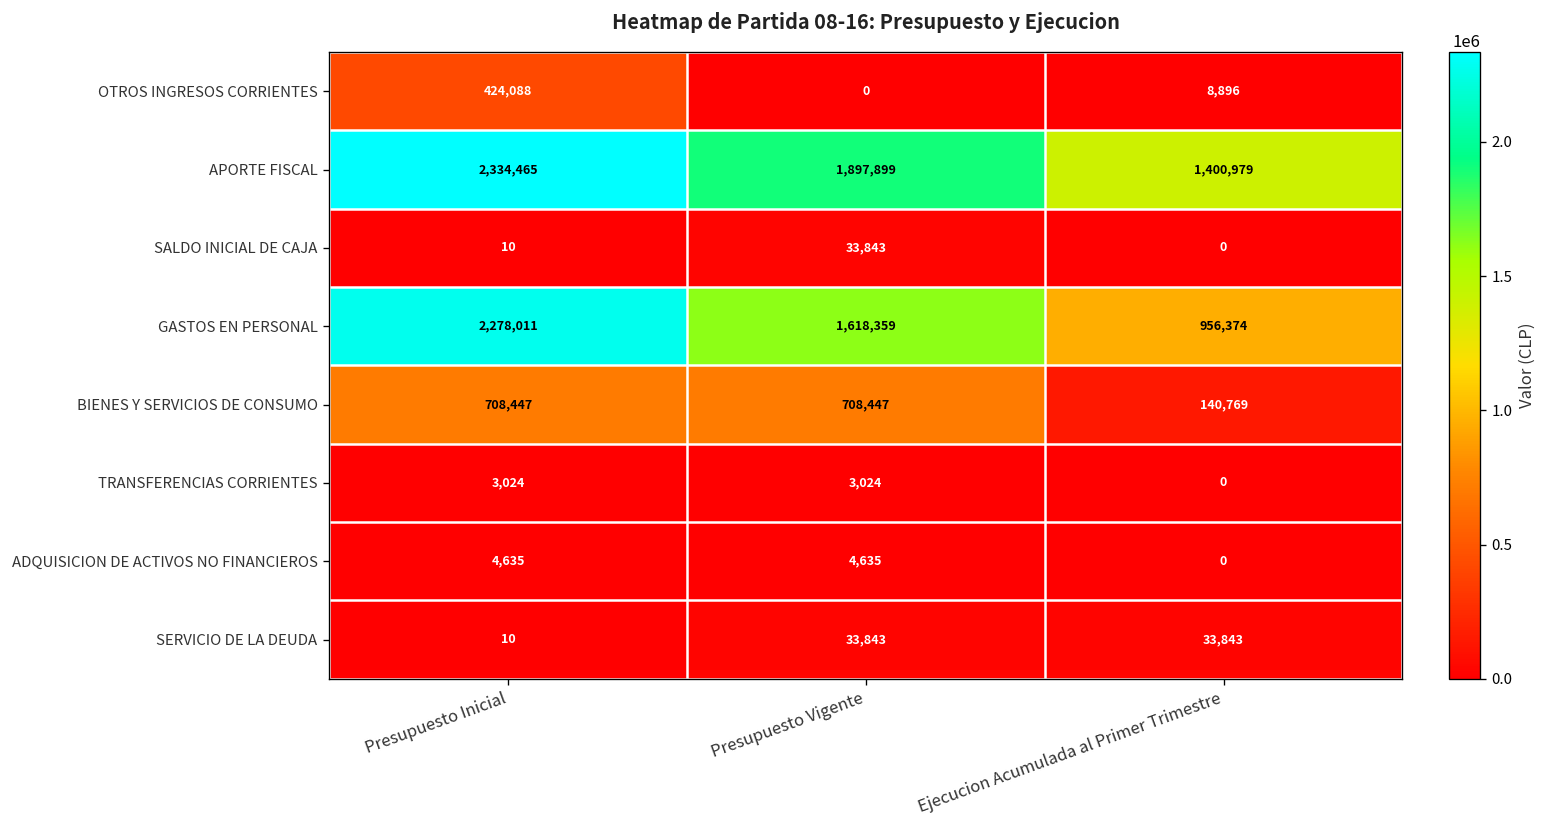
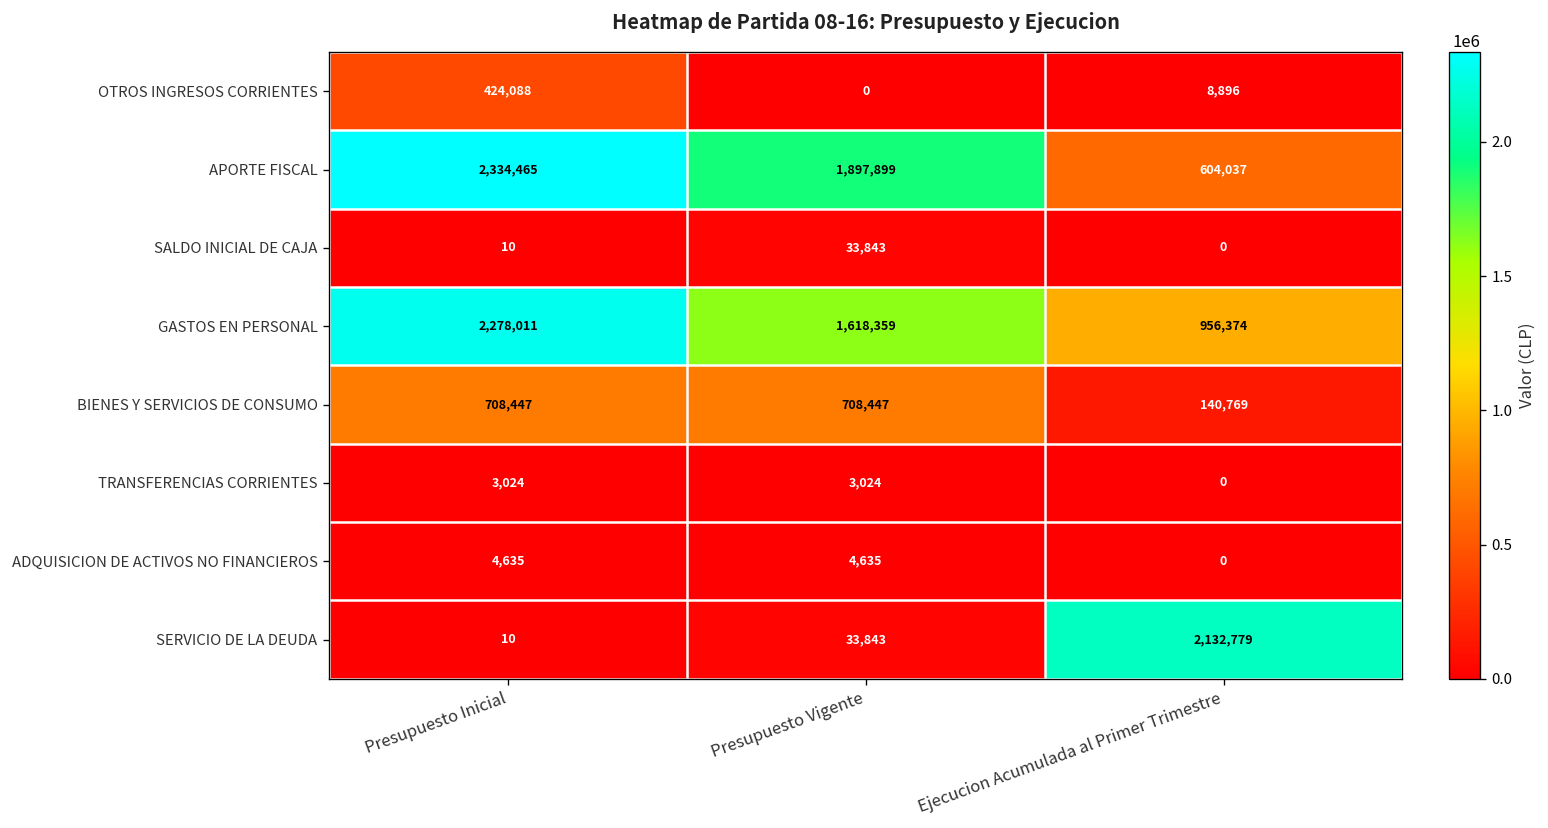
APORTE FISCAL, Ejecucion Acumulada al Primer Trimestre: 1,400,979 -> 604,037
SERVICIO DE LA DEUDA, Ejecucion Acumulada al Primer Trimestre: 33,843 -> 2,132,779
